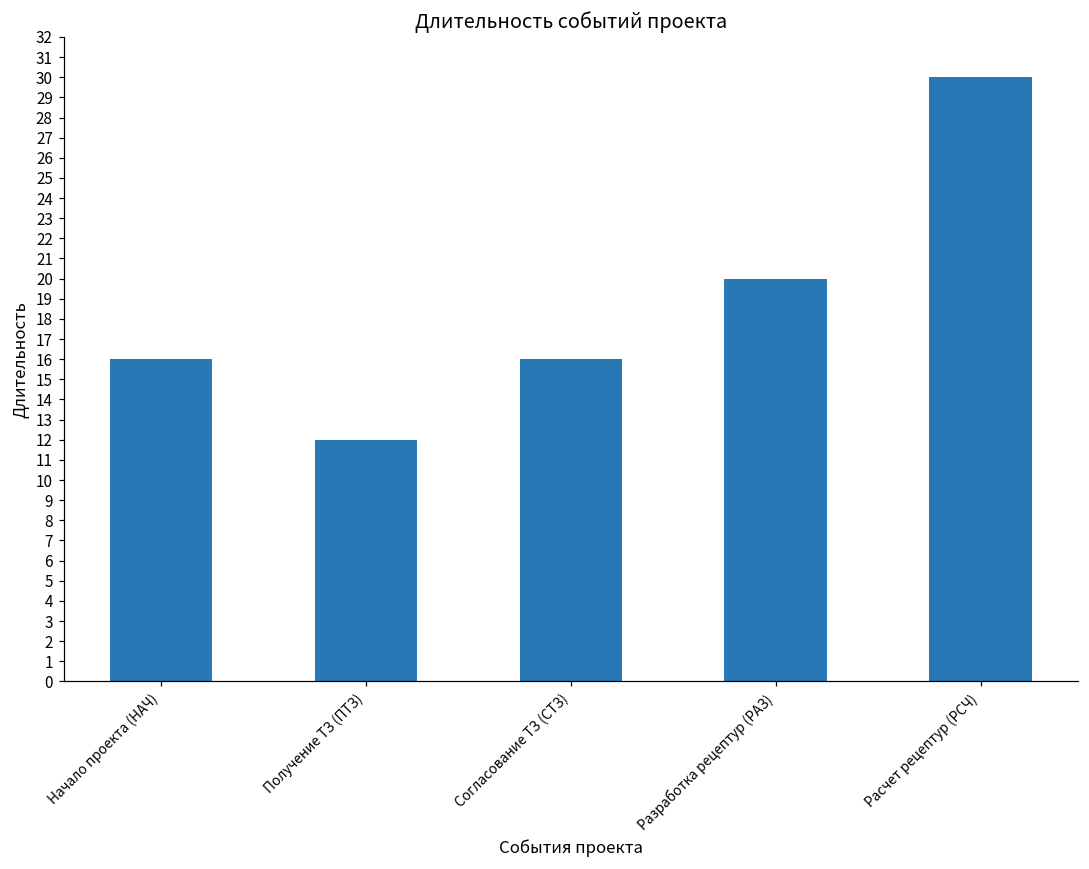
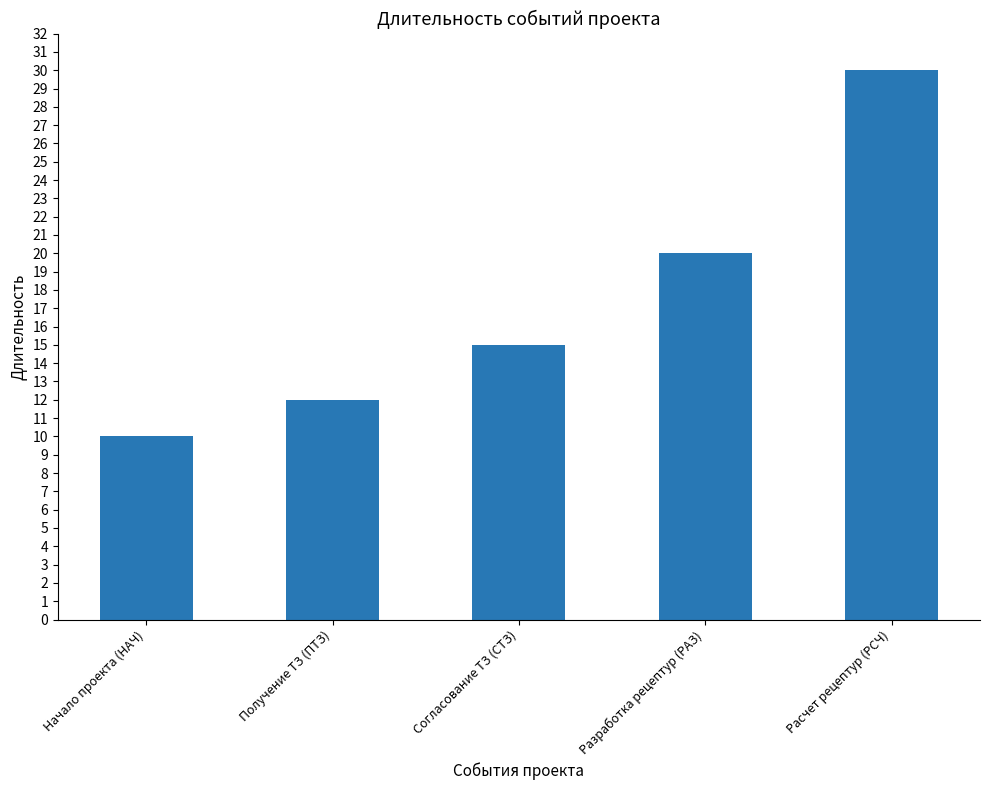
Начало проекта (НАЧ): 16 -> 10
Согласование ТЗ (СТЗ): 16 -> 15
